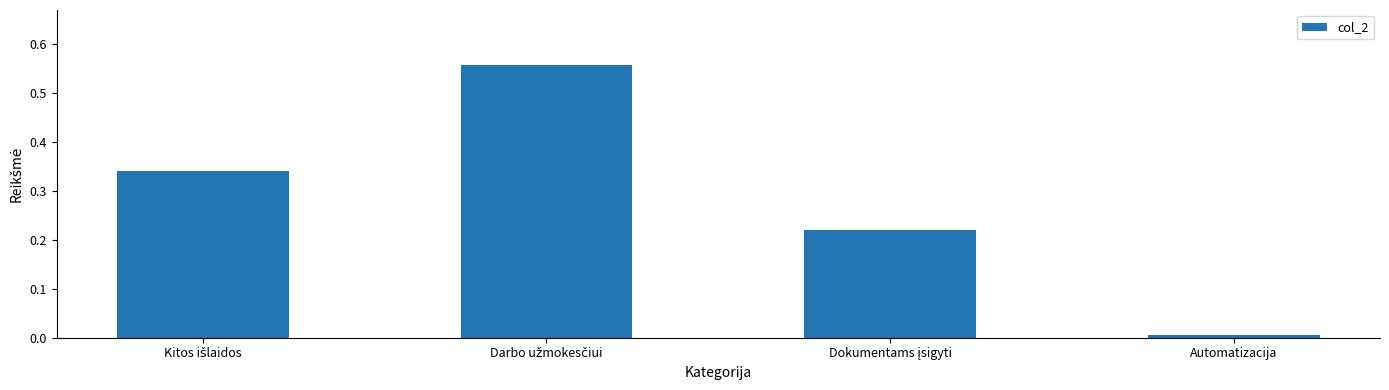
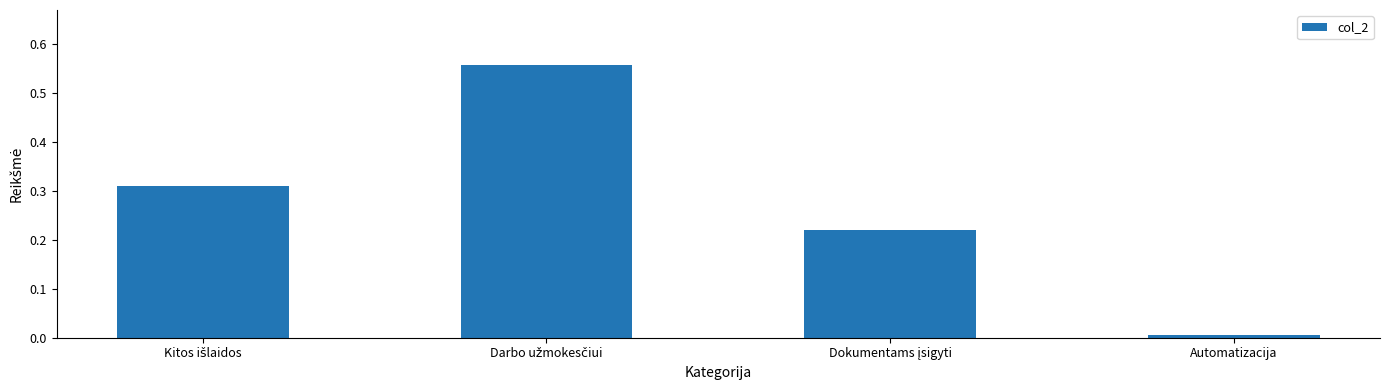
Kitos išlaidos: 0.34 -> 0.31
